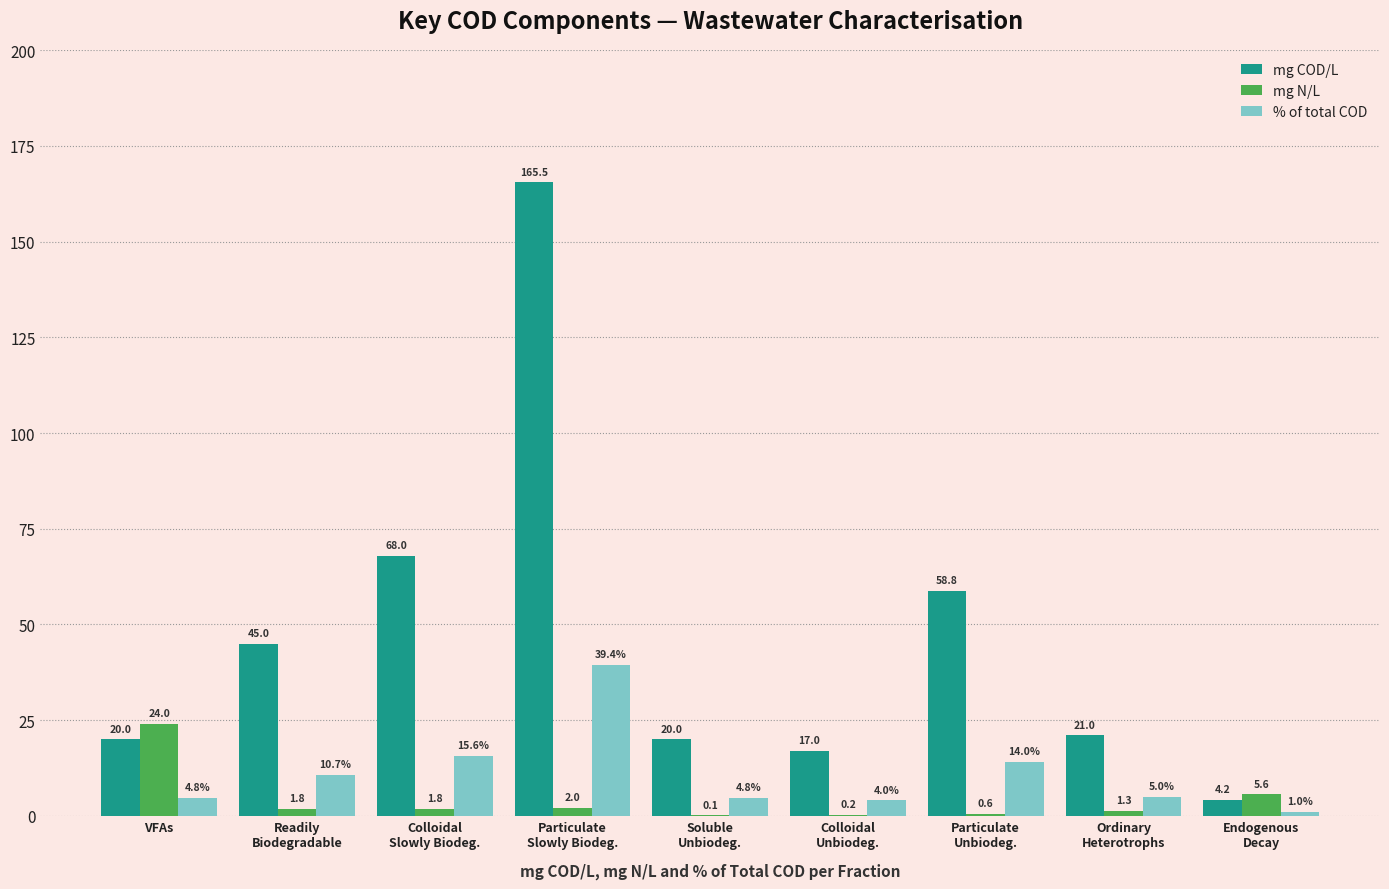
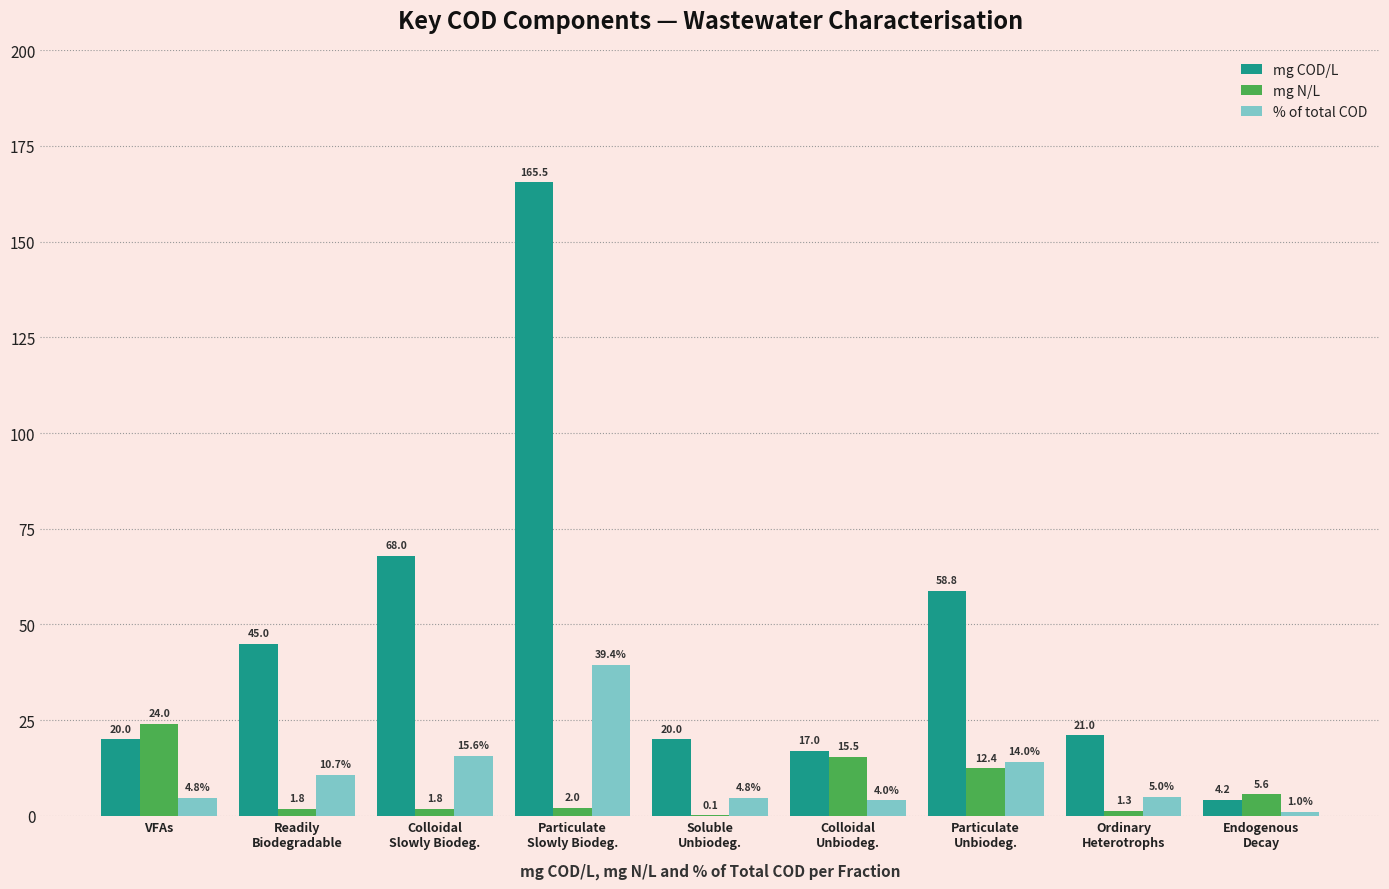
mg N/L, Colloidal Unbiodeg.: 0.2 -> 15.5
mg N/L, Particulate Unbiodeg.: 0.6 -> 12.4
